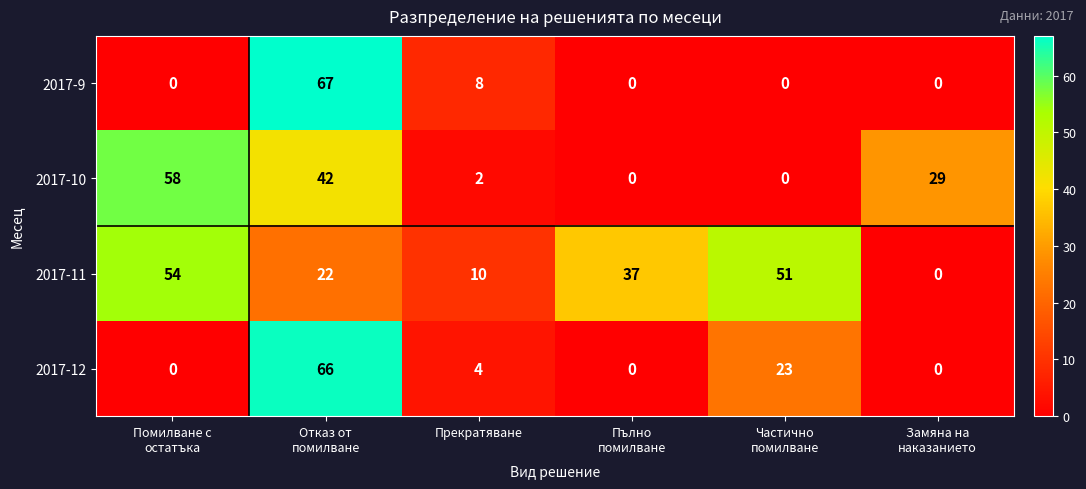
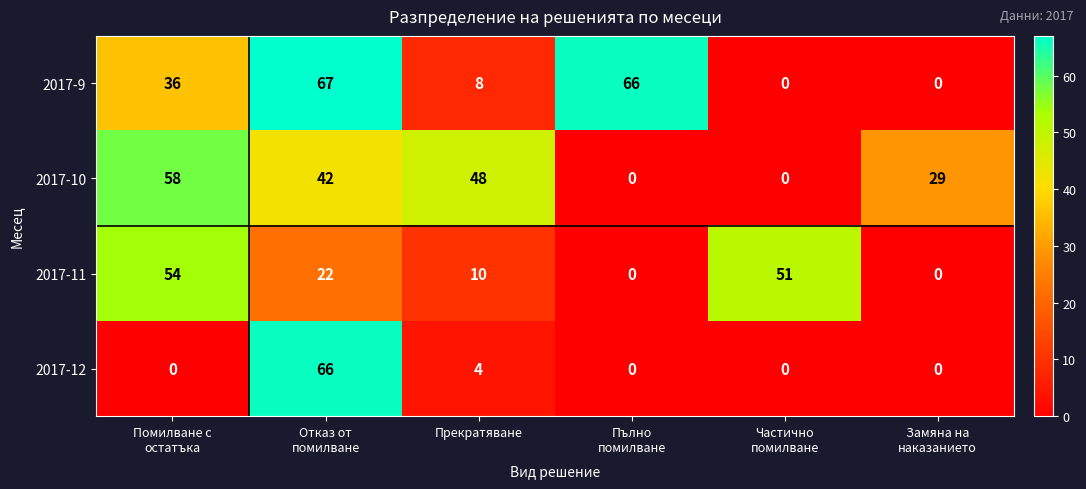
2017-9, Помилване с остатъка: 0 -> 36
2017-9, Пълно помилване: 0 -> 66
2017-10, Прекратяване: 2 -> 48
2017-11, Пълно помилване: 37 -> 0
2017-12, Частично помилване: 23 -> 0
